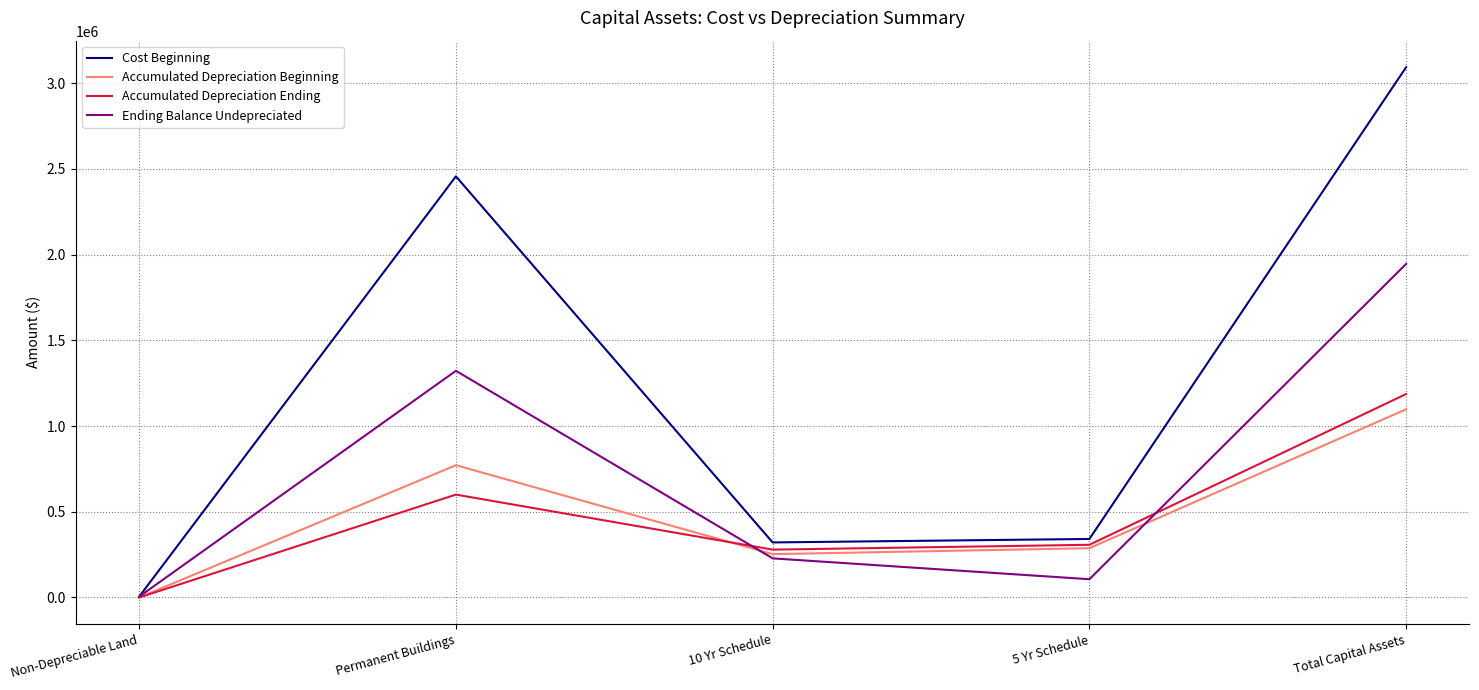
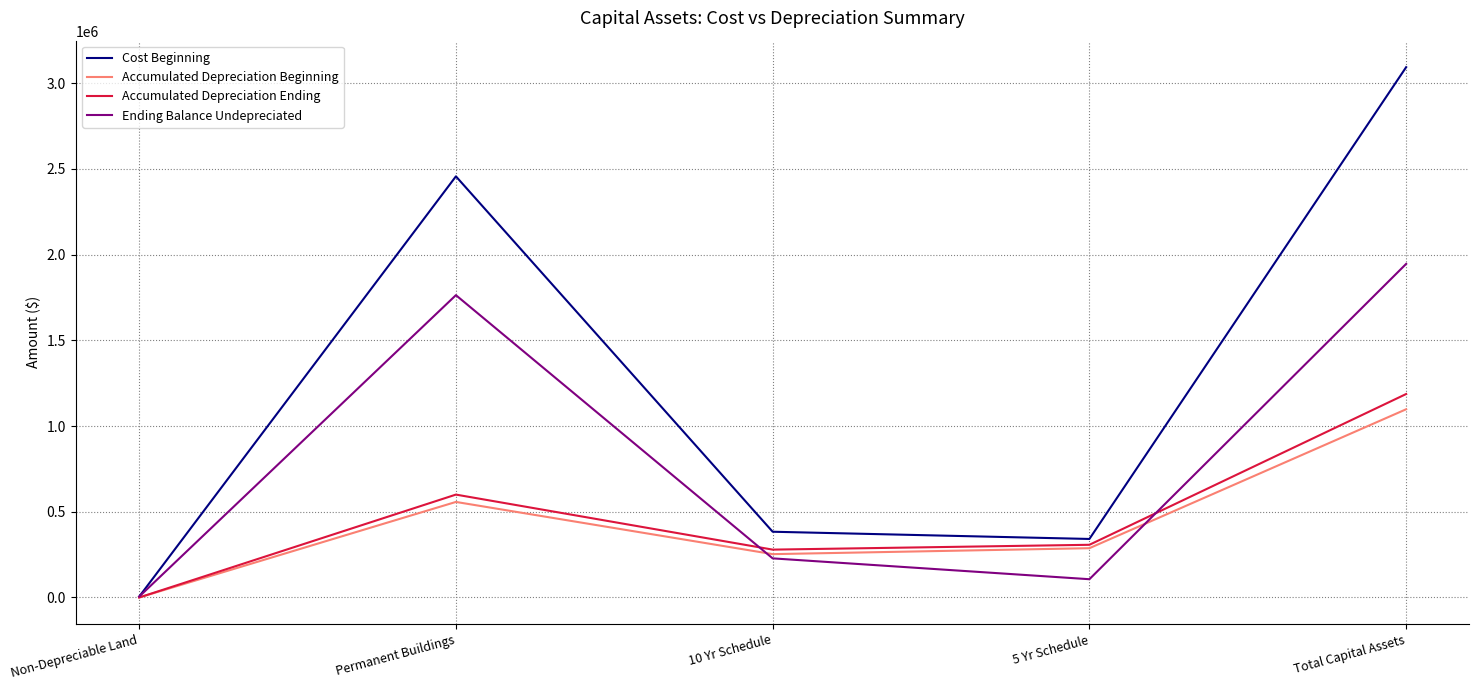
Accumulated Depreciation Beginning, Permanent Buildings: 770000 -> 560000
Ending Balance Undepreciated, Permanent Buildings: 1320000 -> 1760000
Cost Beginning, 10 Yr Schedule: 320000 -> 380000
